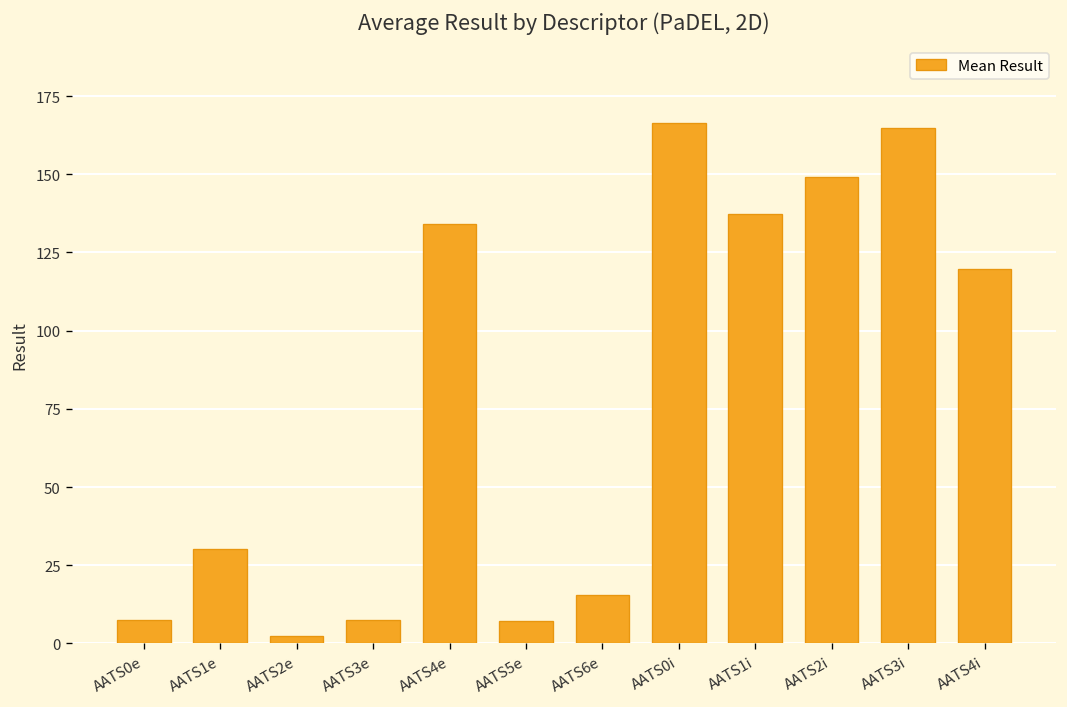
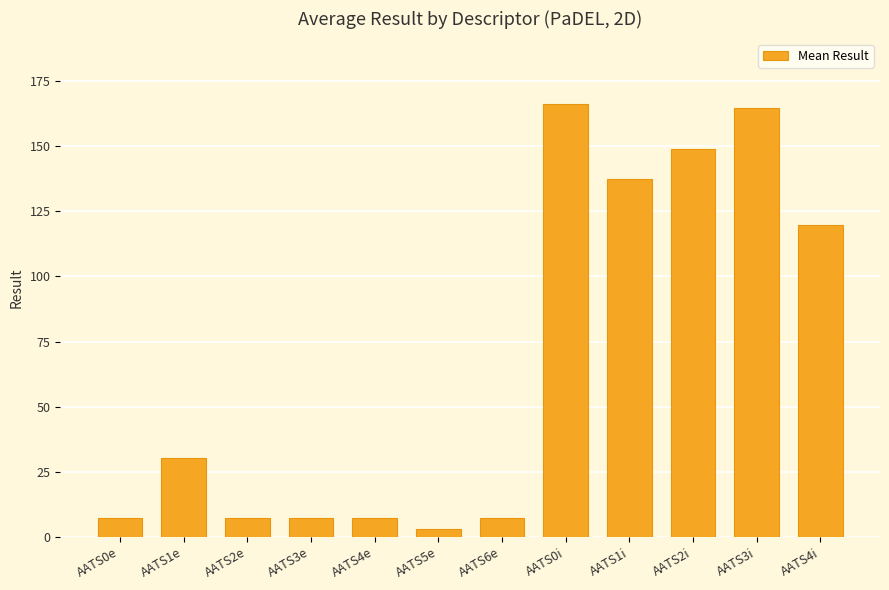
AATS2e: 2 -> 7
AATS4e: 134 -> 7
AATS5e: 7 -> 3
AATS6e: 15 -> 7
